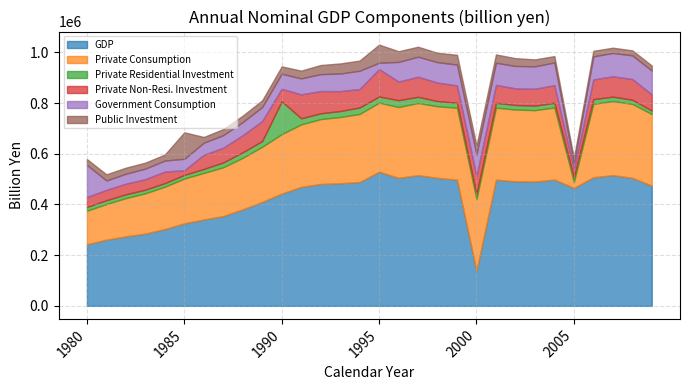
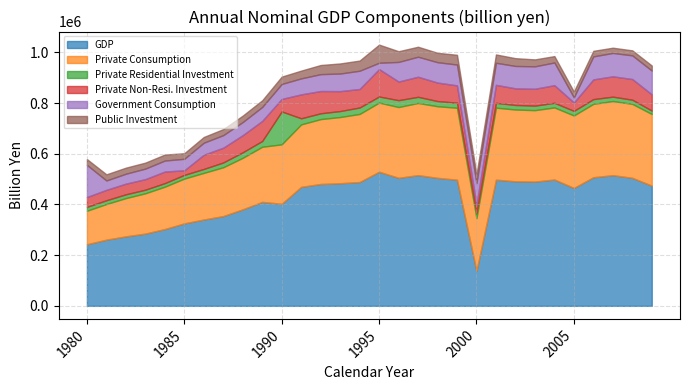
Public Investment, 1985: 100000 -> 20000
GDP, 1990: 440000 -> 400000
Private Consumption, 2000: 280000 -> 210000
Private Non-Resi. Investment, 2000: 70000 -> 30000
Private Consumption, 2005: 20000 -> 290000
